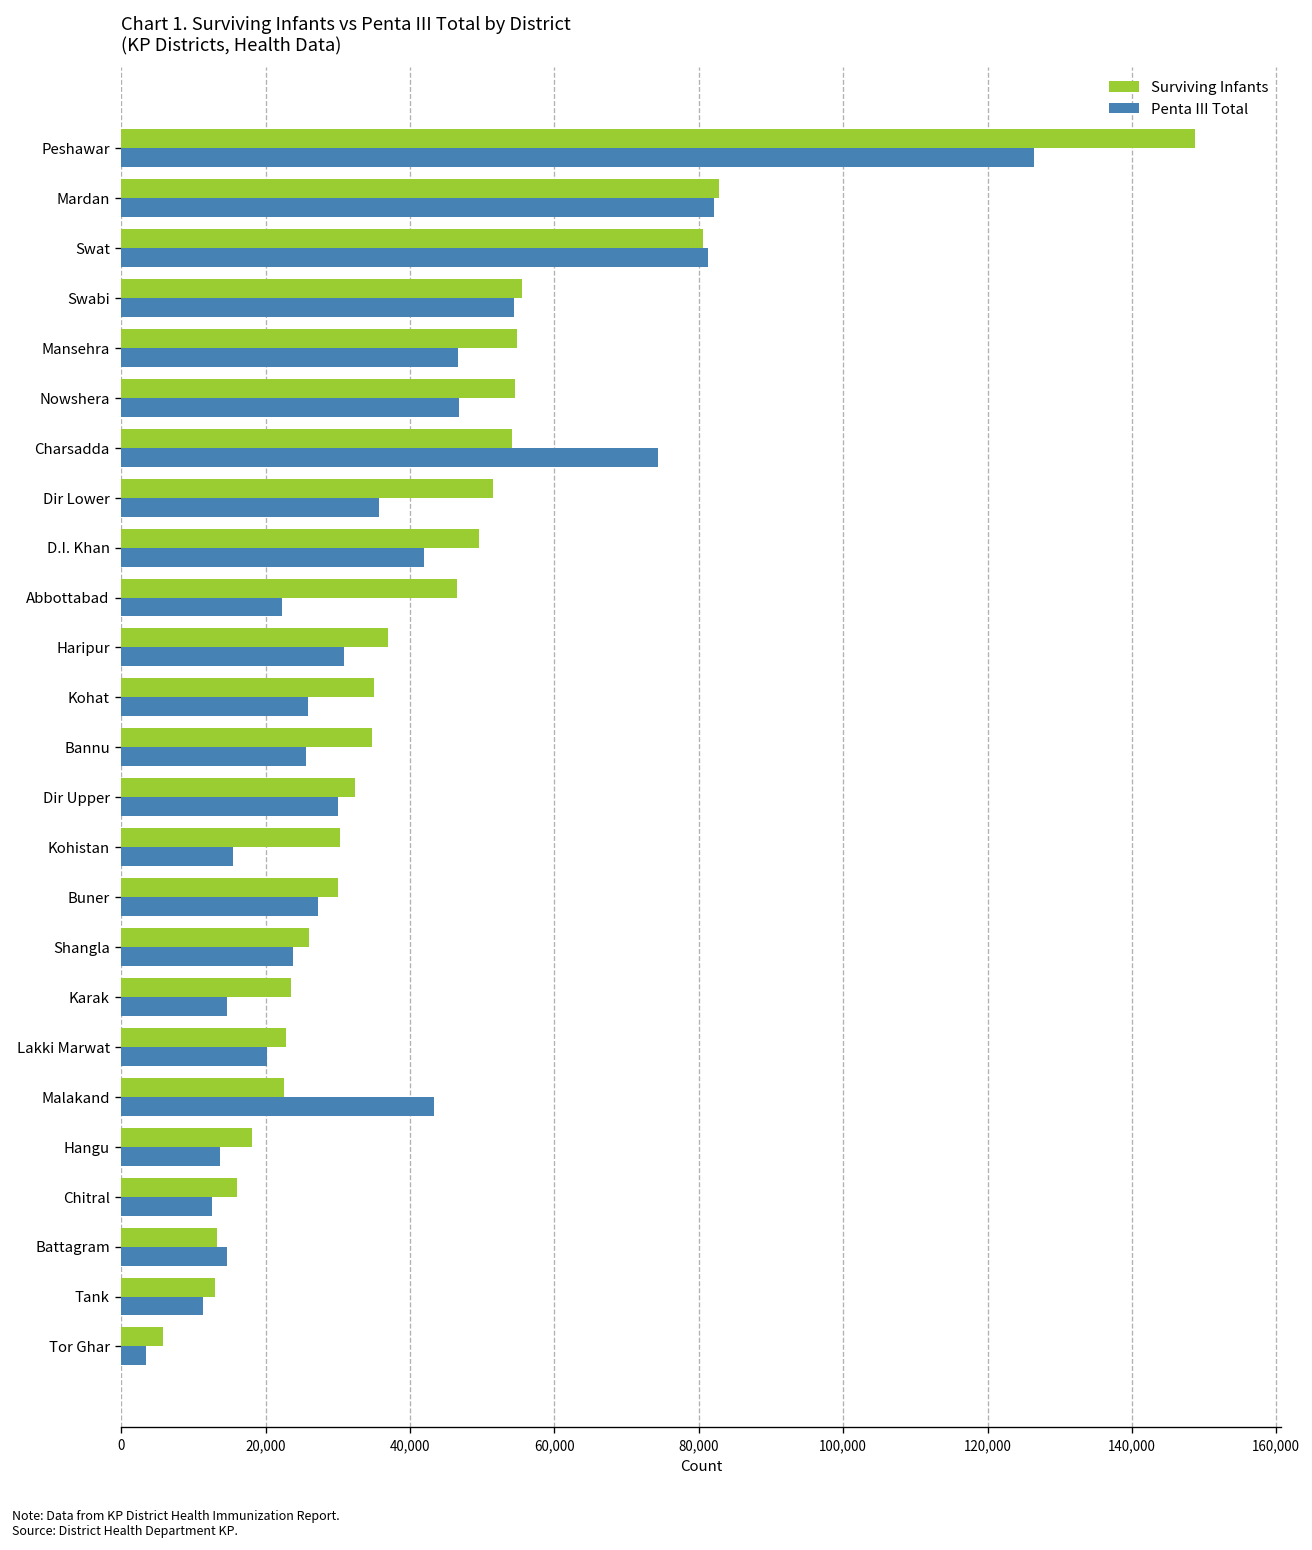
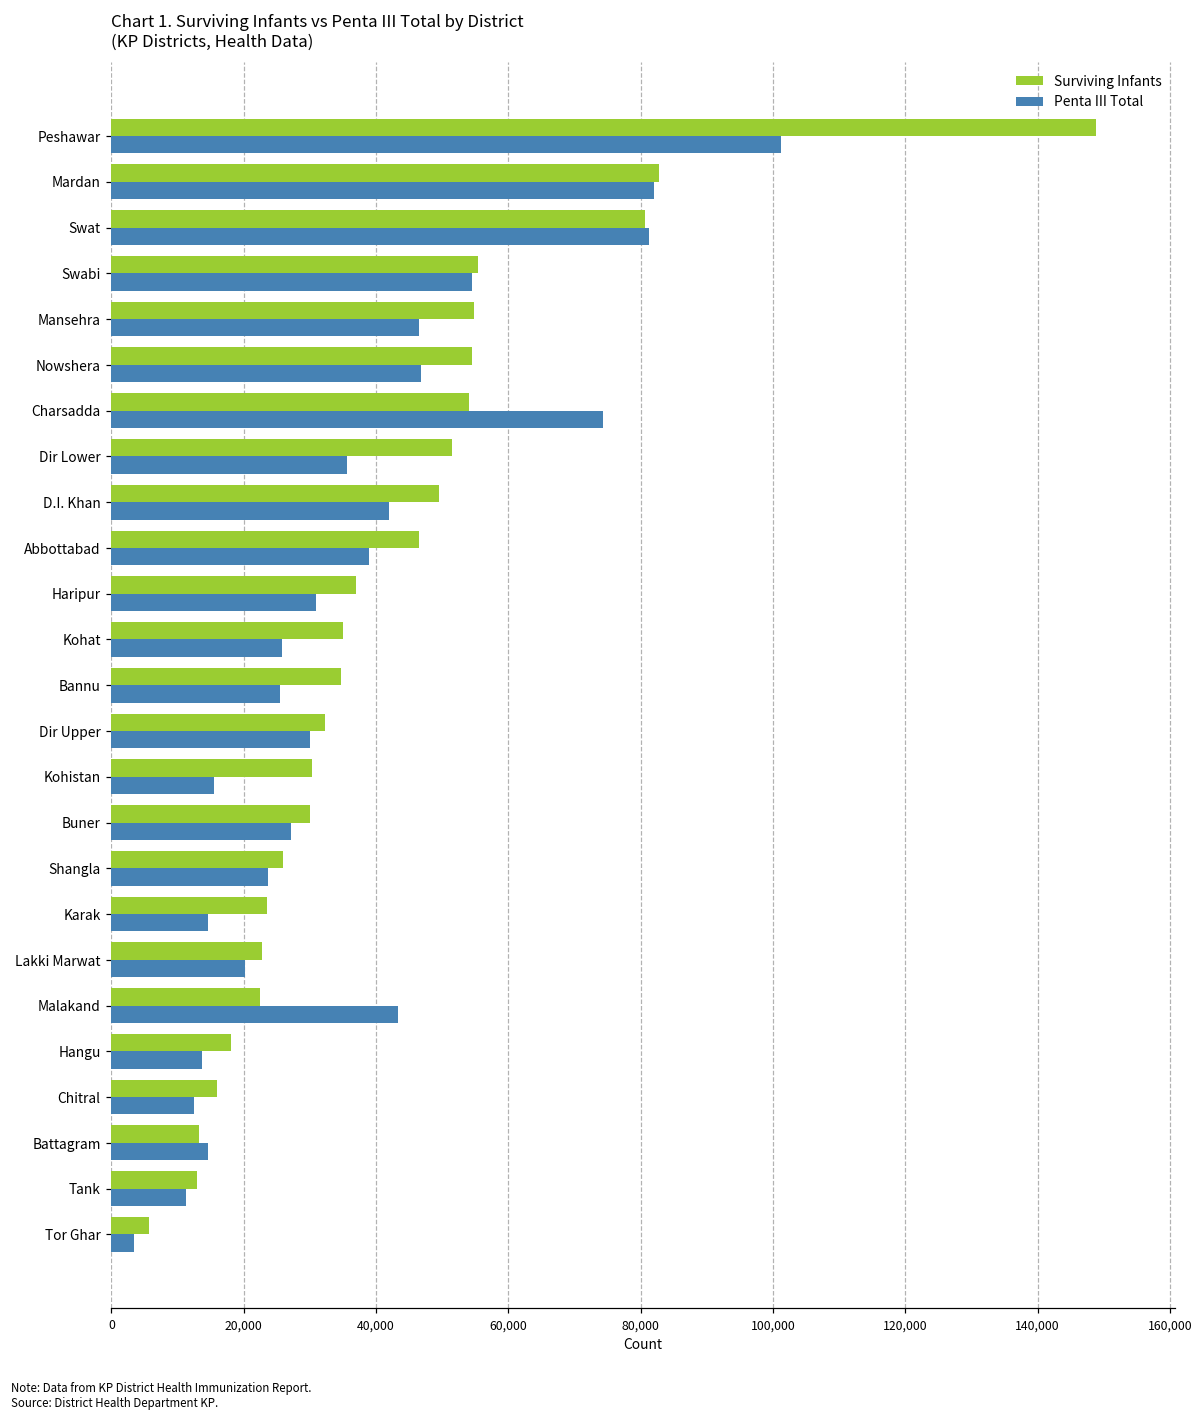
Penta III Total, Peshawar: 126,000 -> 101,000
Penta III Total, Abbottabad: 22,000 -> 39,000
